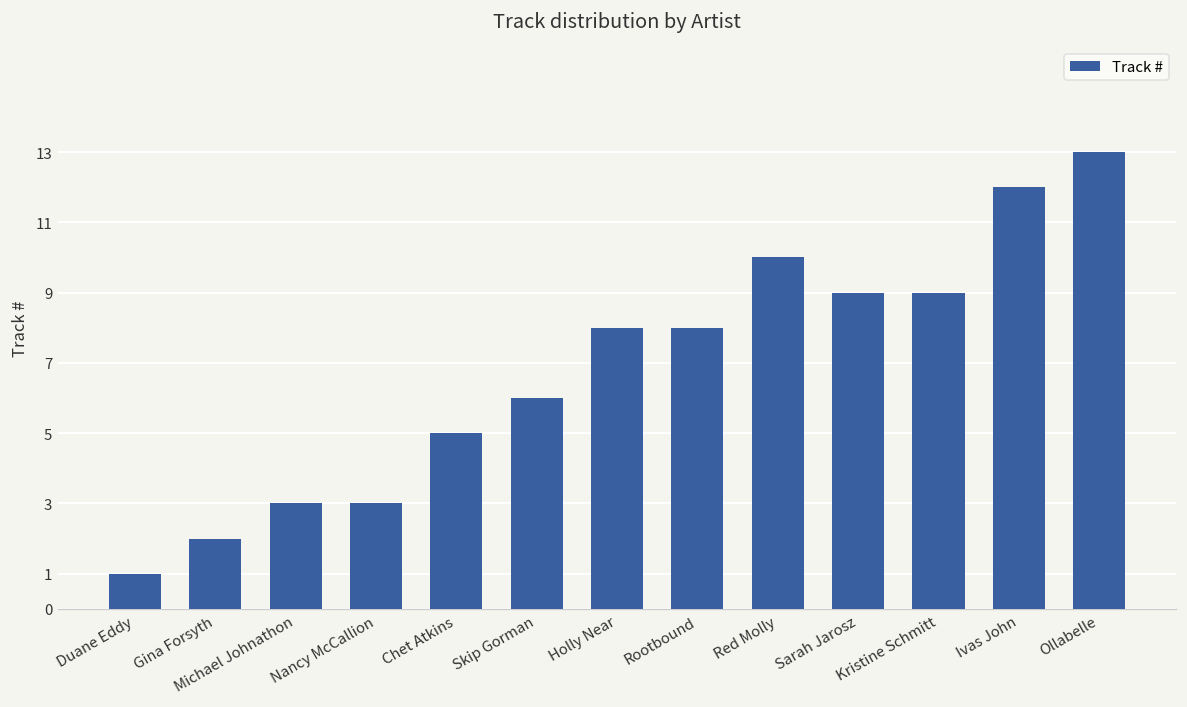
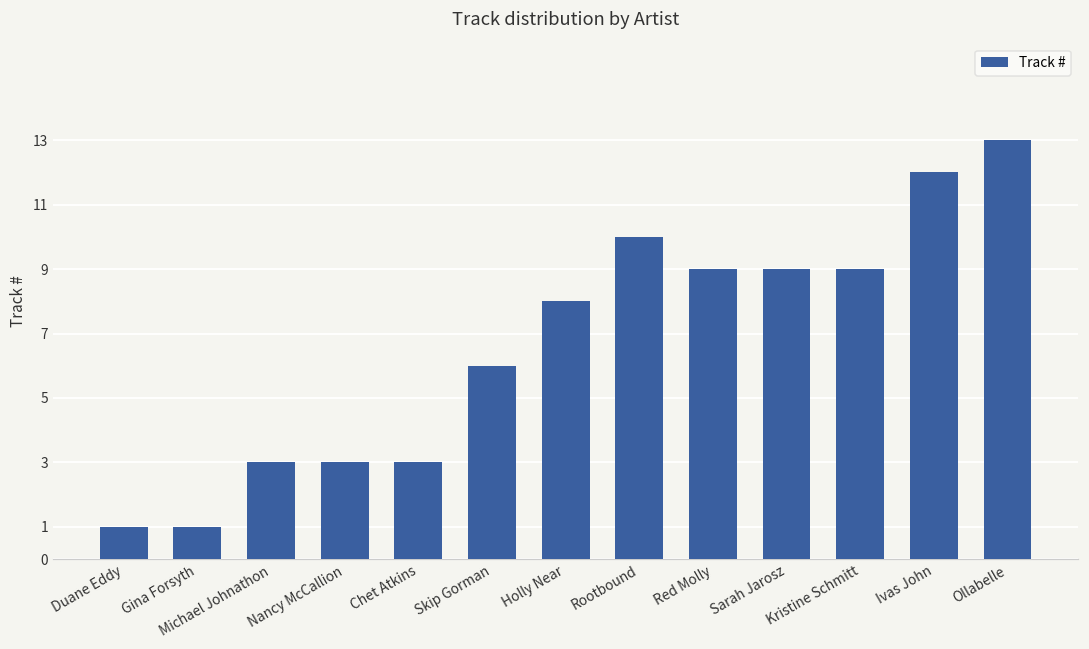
Gina Forsyth: 2 -> 1
Chet Atkins: 5 -> 3
Rootbound: 8 -> 10
Red Molly: 10 -> 9
